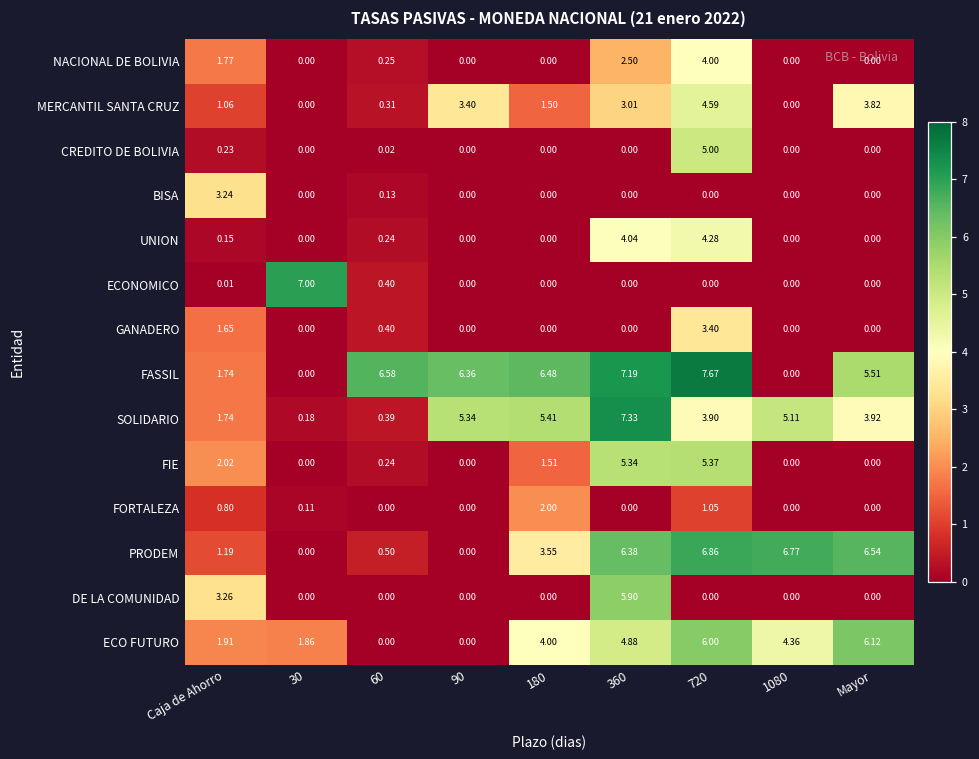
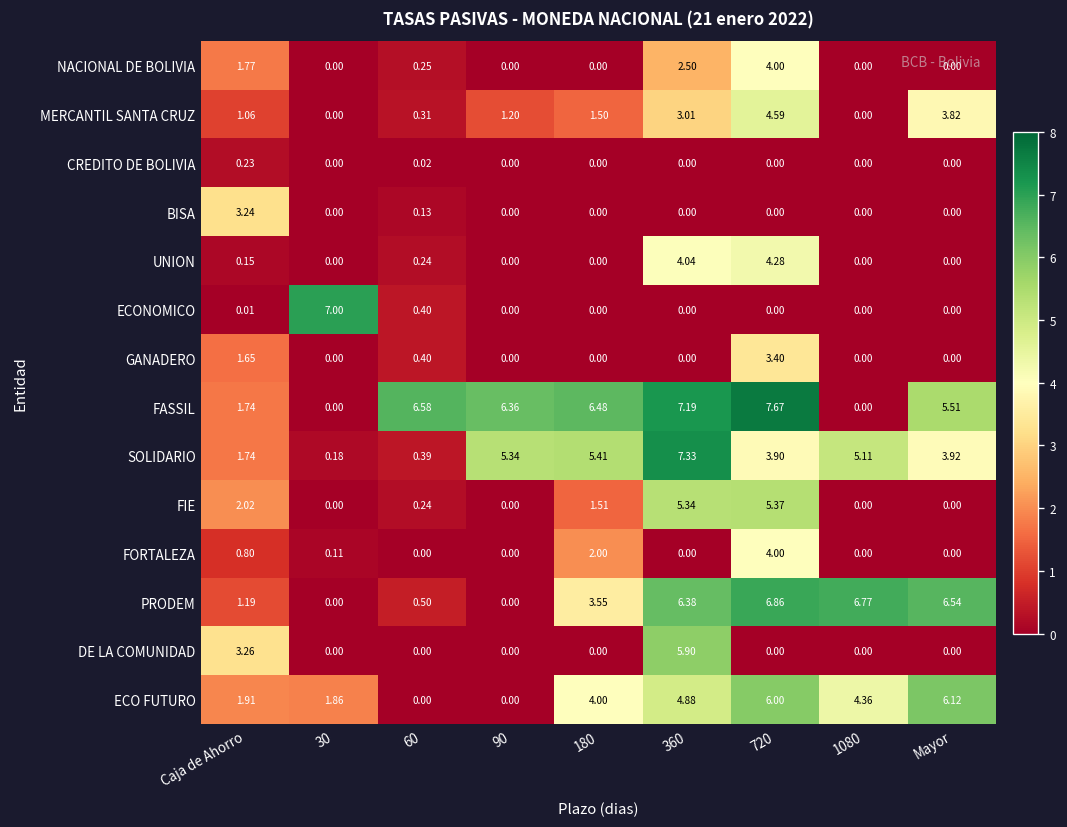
MERCANTIL SANTA CRUZ, 90: 3.40 -> 1.20
CREDITO DE BOLIVIA, 720: 5.00 -> 0.00
FORTALEZA, 720: 1.05 -> 4.00
